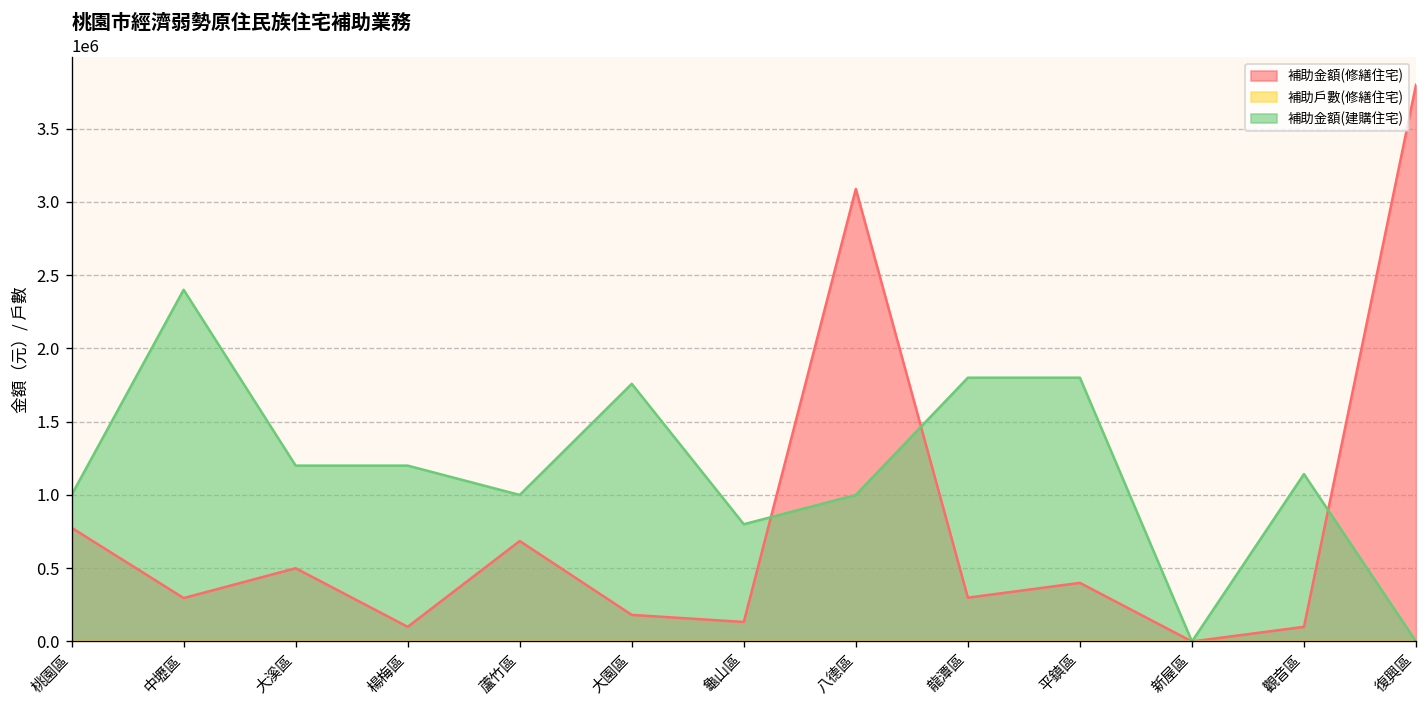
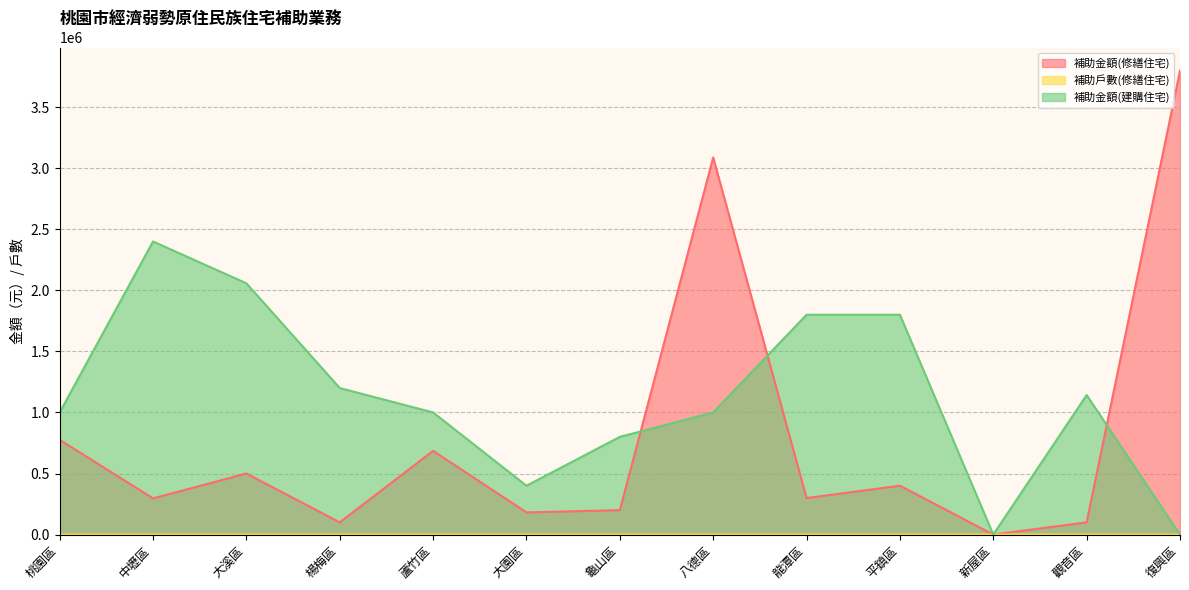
補助金額(建購住宅), 大溪區: 1200000 -> 2060000
補助金額(建購住宅), 大園區: 1760000 -> 400000
補助金額(修繕住宅), 龜山區: 130000 -> 200000
